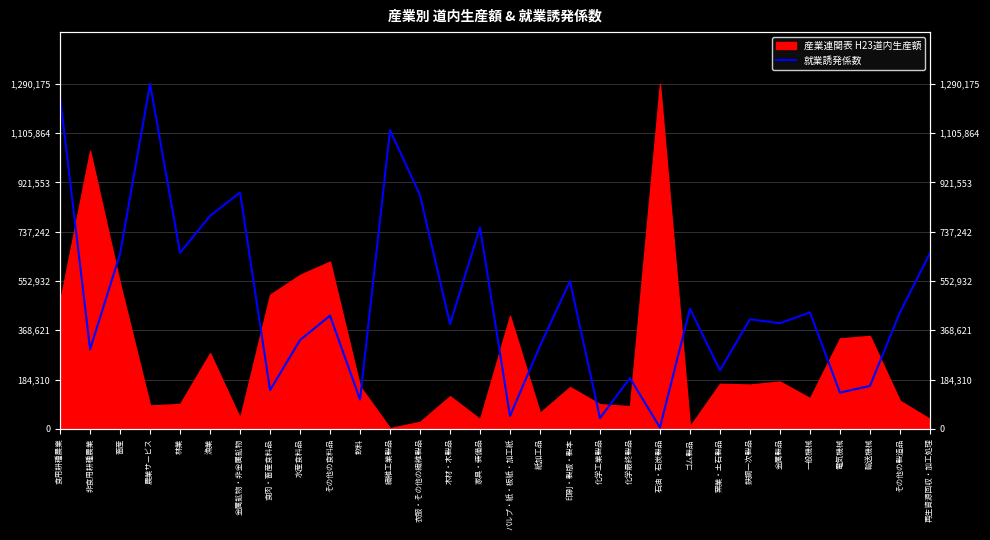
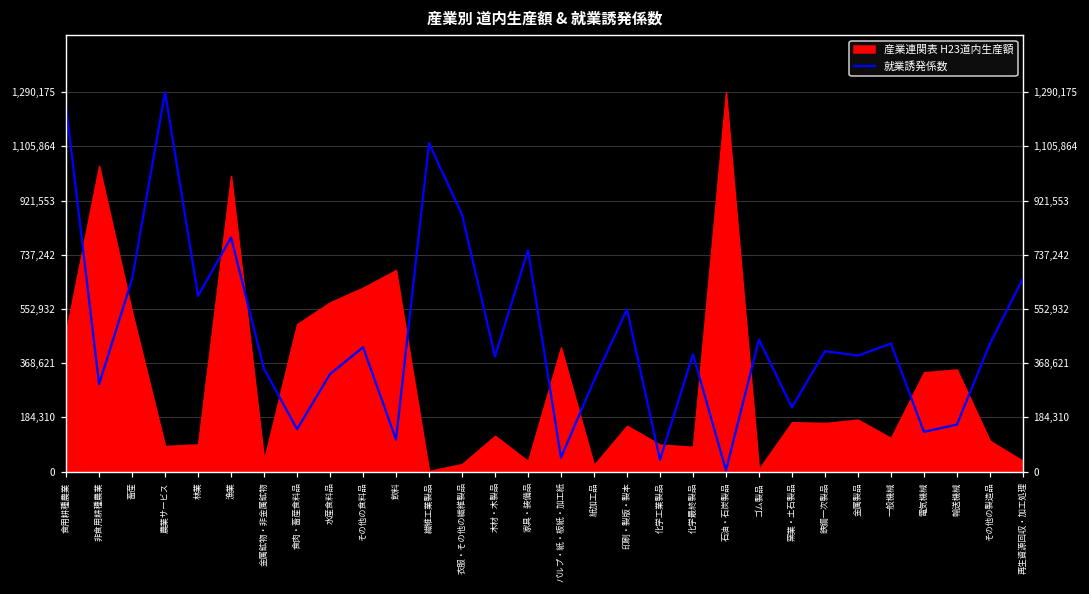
就業誘発係数, 林業: 660,000 -> 600,000
産業連関表 H23道内生産額, 漁業: 280,000 -> 1,010,000
就業誘発係数, 金属鉱物・非金属鉱物: 880,000 -> 350,000
産業連関表 H23道内生産額, 飲料: 160,000 -> 690,000
産業連関表 H23道内生産額, 紙加工品: 60,000 -> 20,000
就業誘発係数, 化学最終製品: 190,000 -> 400,000
